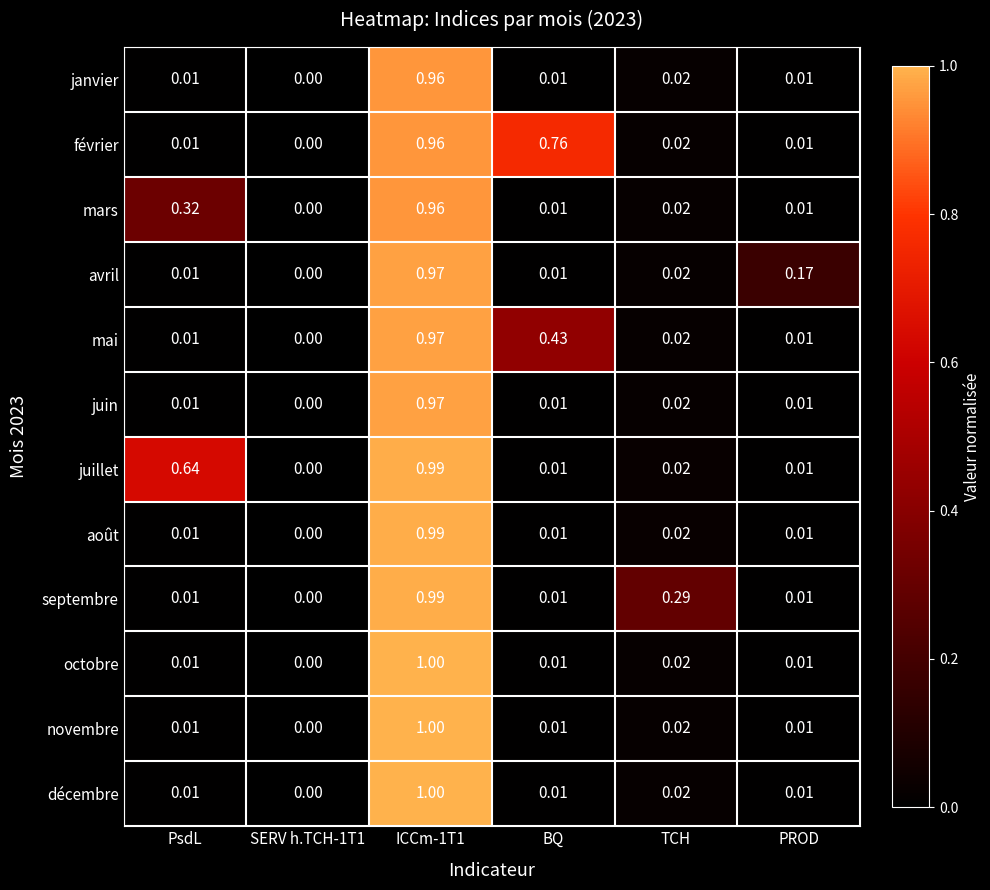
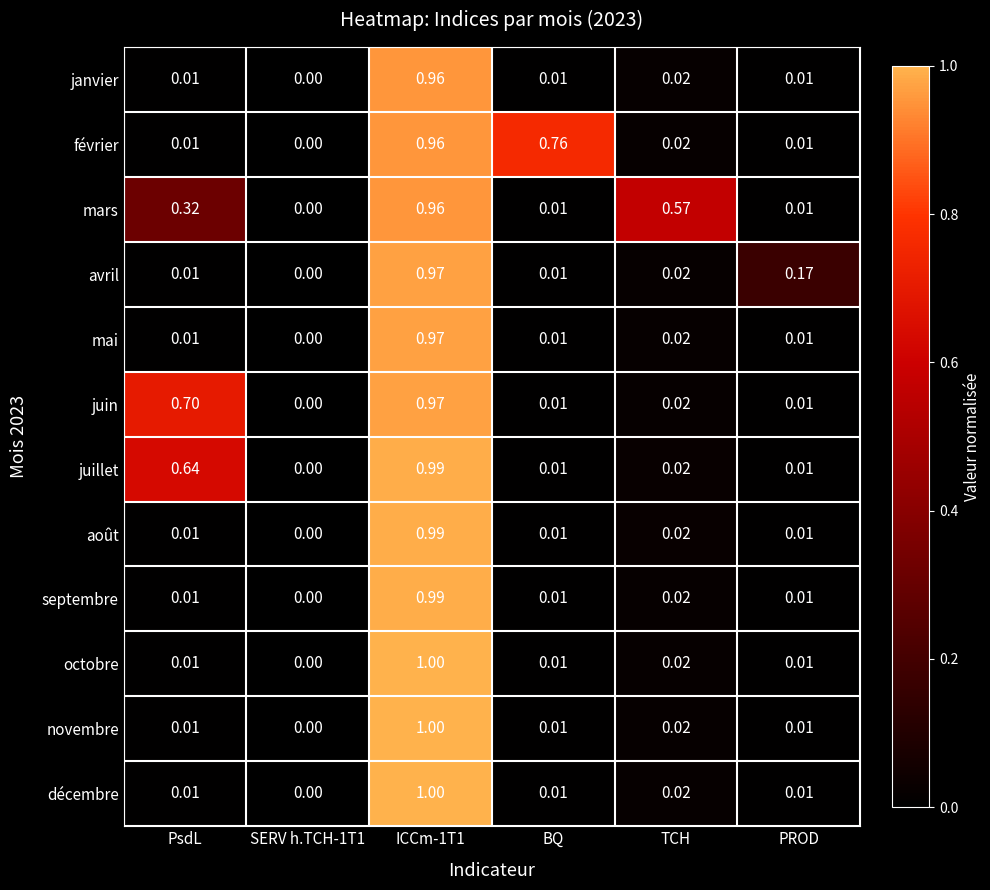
mars, TCH: 0.02 -> 0.57
mai, BQ: 0.43 -> 0.01
juin, PsdL: 0.01 -> 0.70
septembre, TCH: 0.29 -> 0.02
